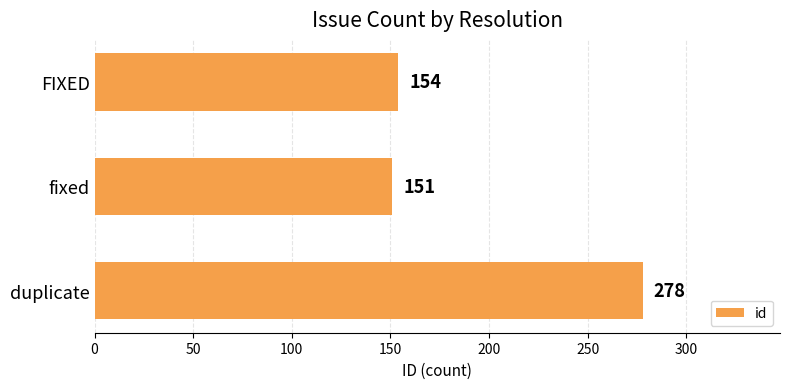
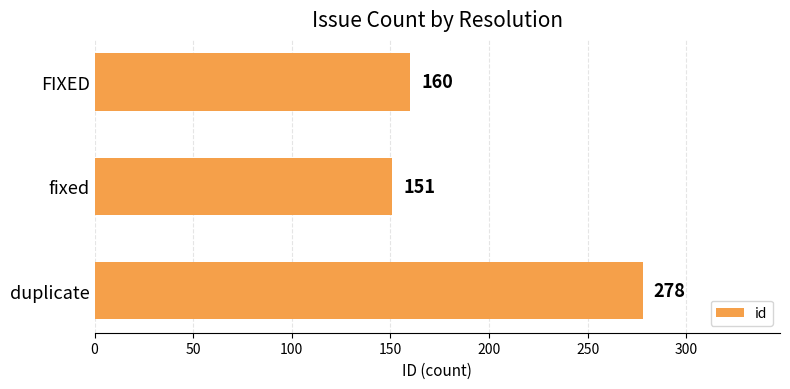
FIXED: 154 -> 160
